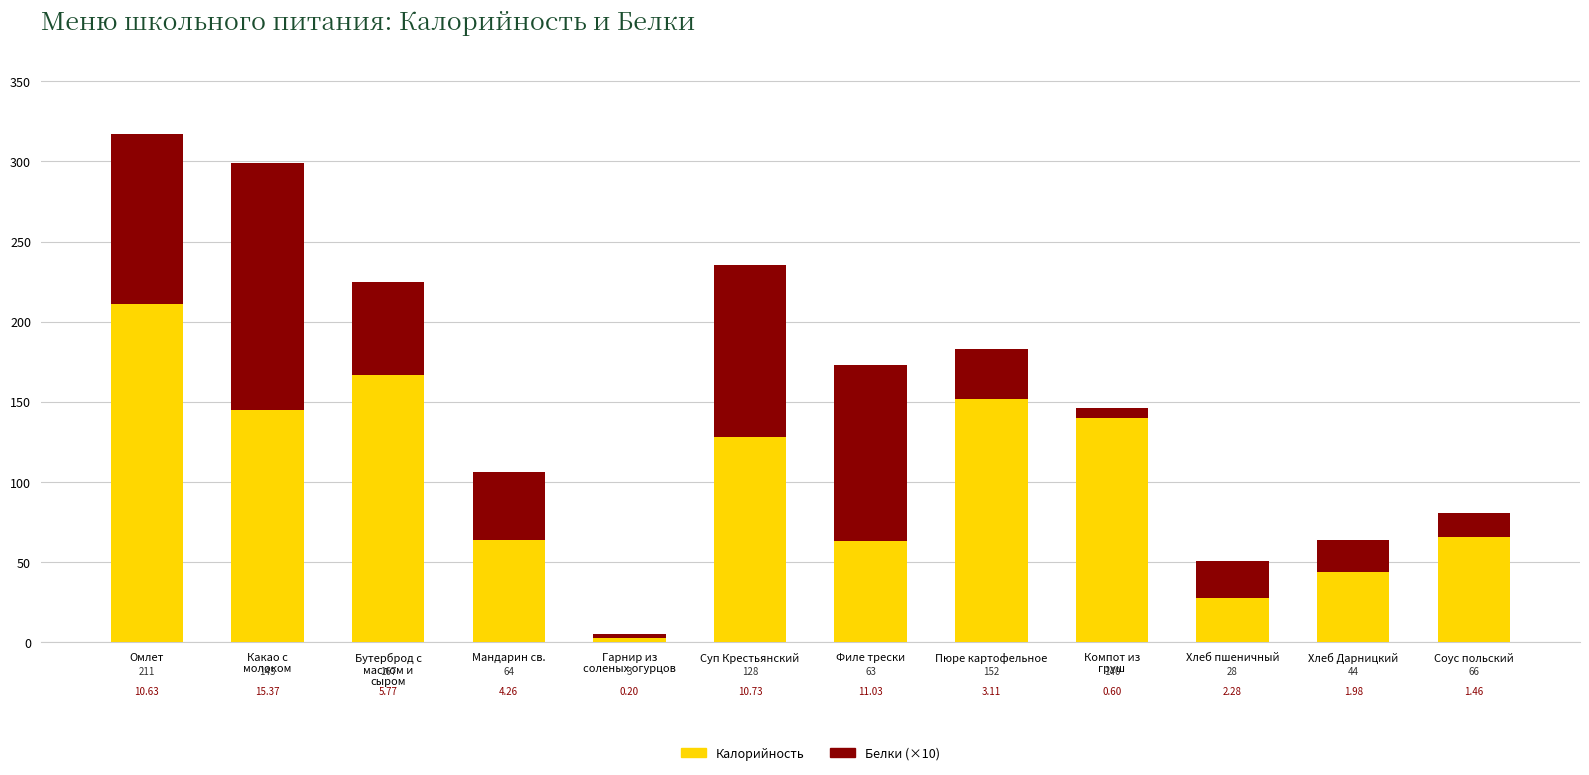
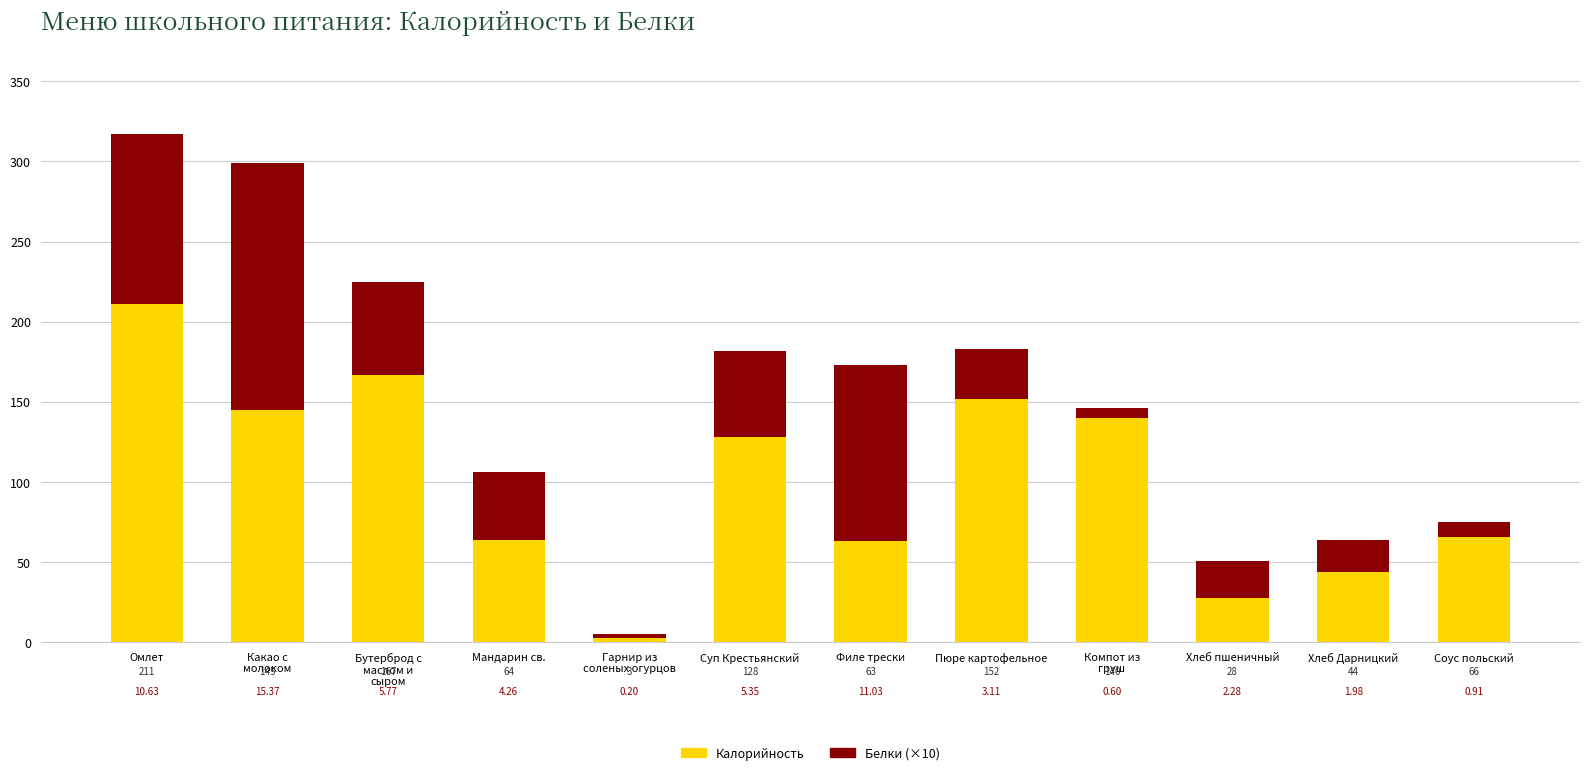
Белки (×10), Суп Крестьянский: 10.73 -> 5.35
Белки (×10), Соус польский: 1.46 -> 0.91
